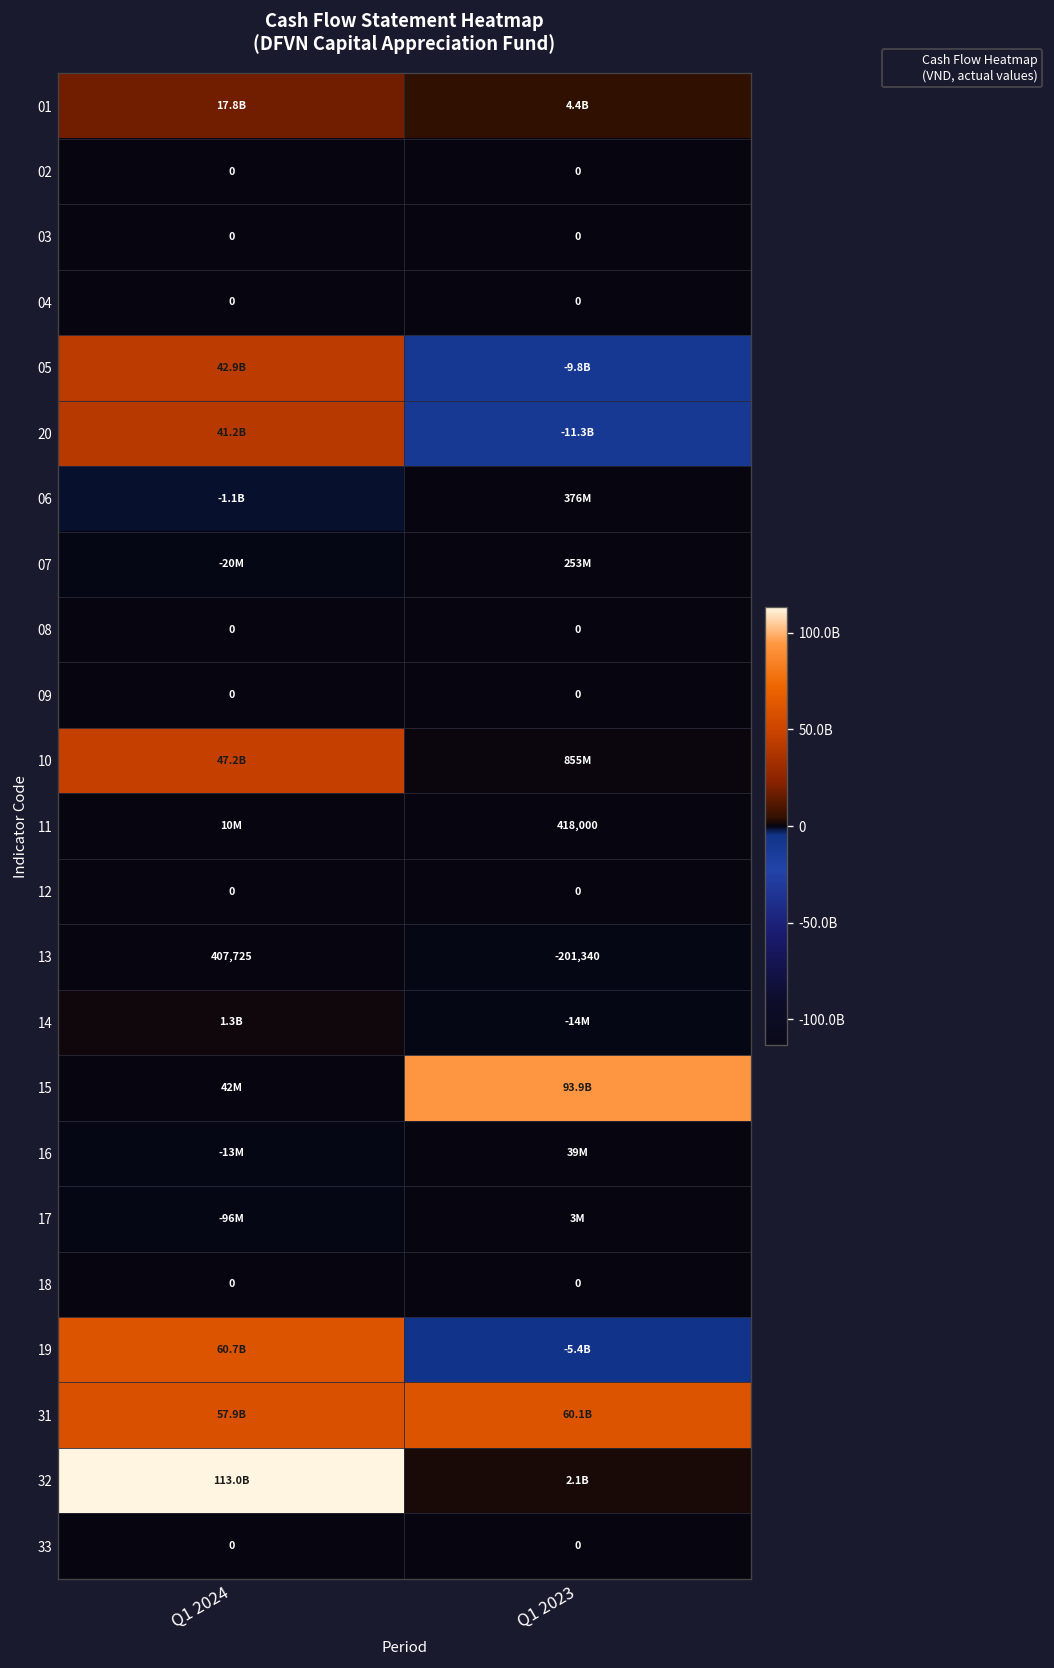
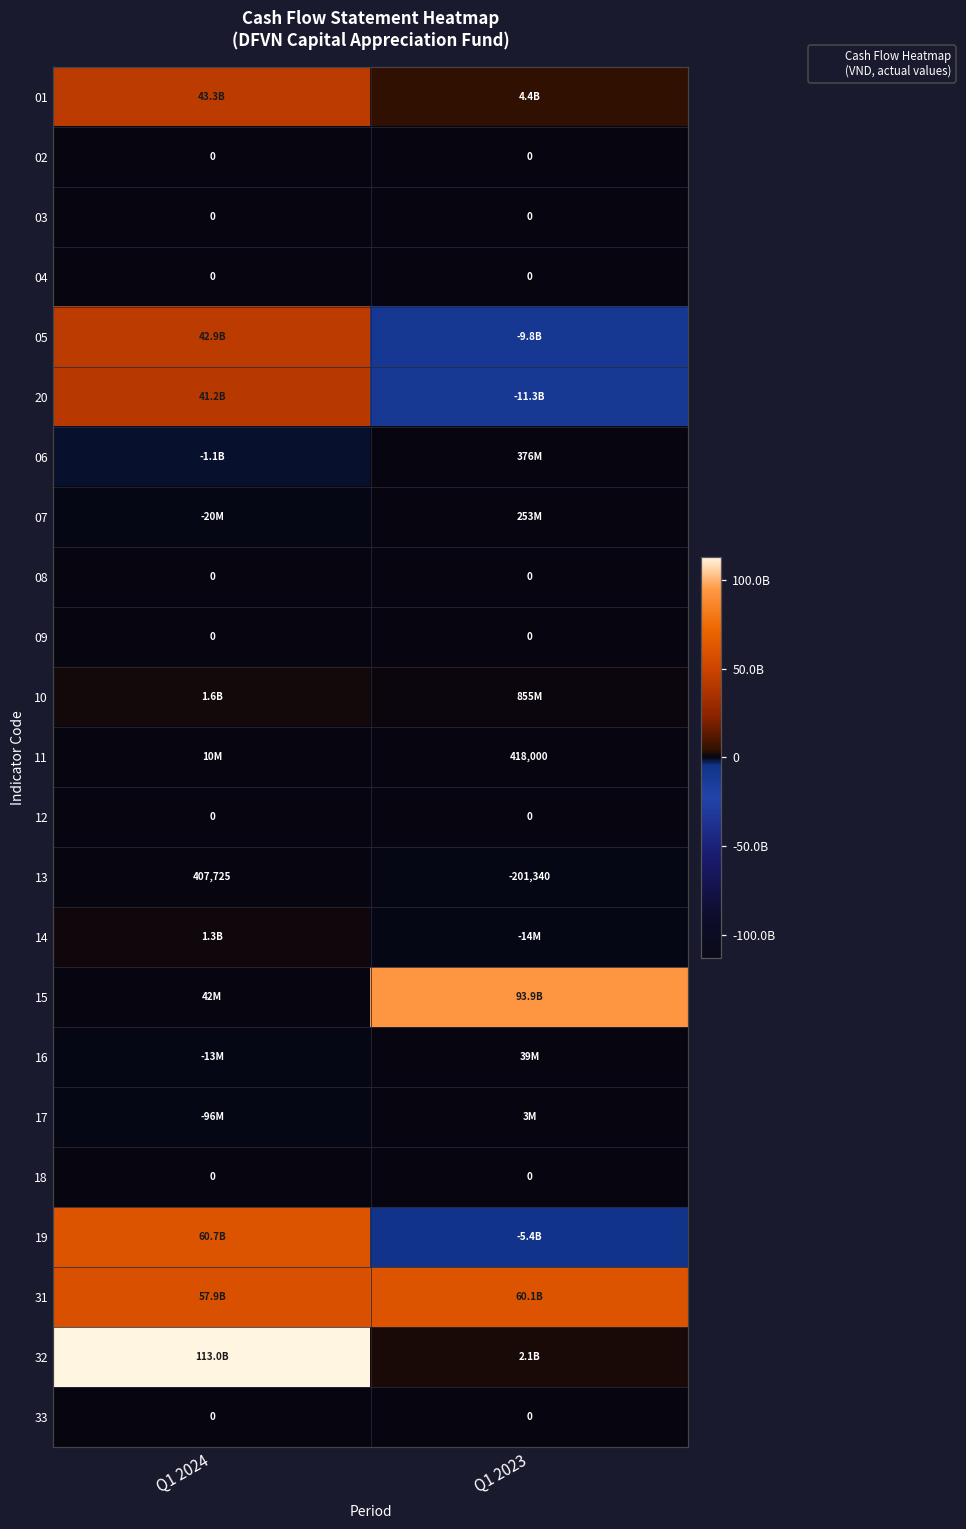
01, Q1 2024: 17.8B -> 43.3B
10, Q1 2024: 47.2B -> 1.6B
